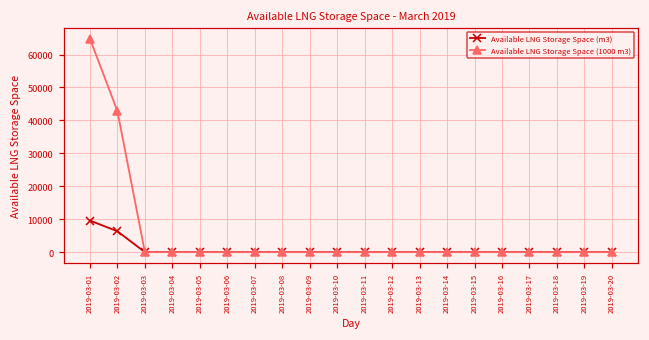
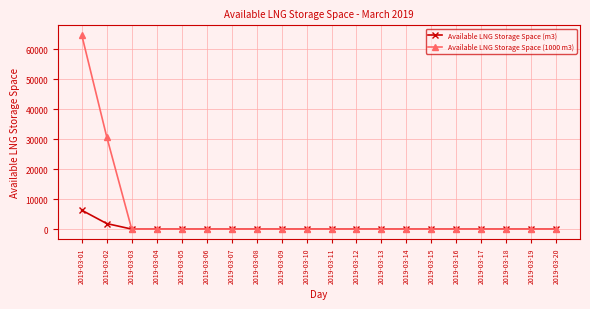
Available LNG Storage Space (m3), 2019-03-01: 10000 -> 6000
Available LNG Storage Space (m3), 2019-03-02: 6000 -> 2000
Available LNG Storage Space (1000 m3), 2019-03-02: 43000 -> 31000
